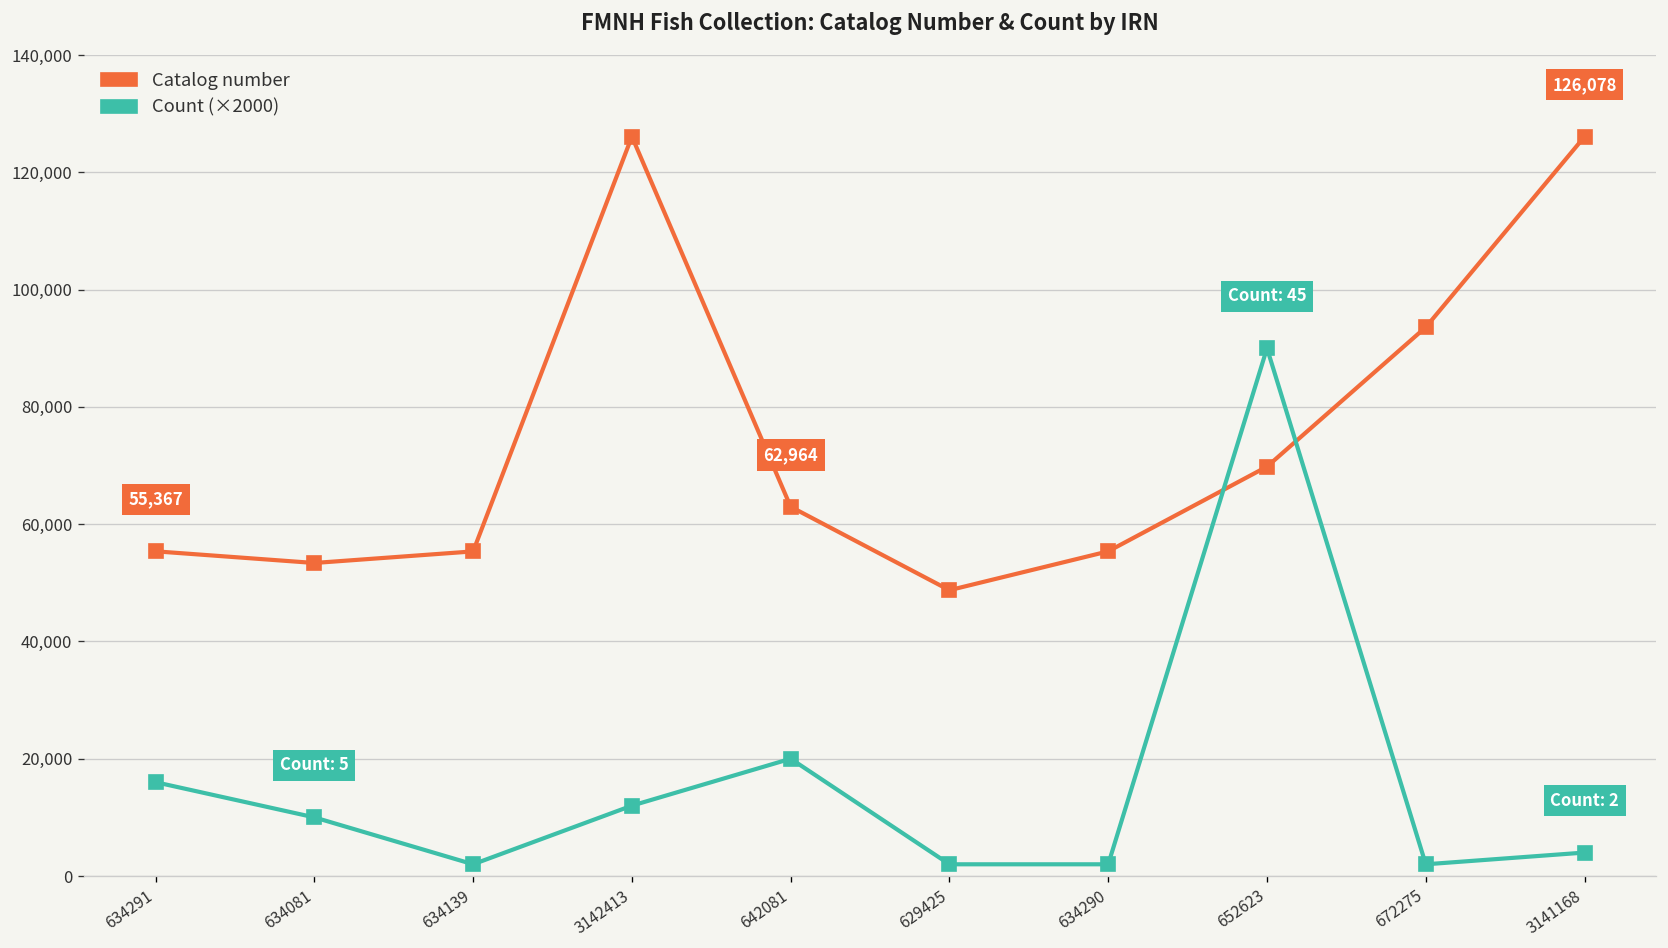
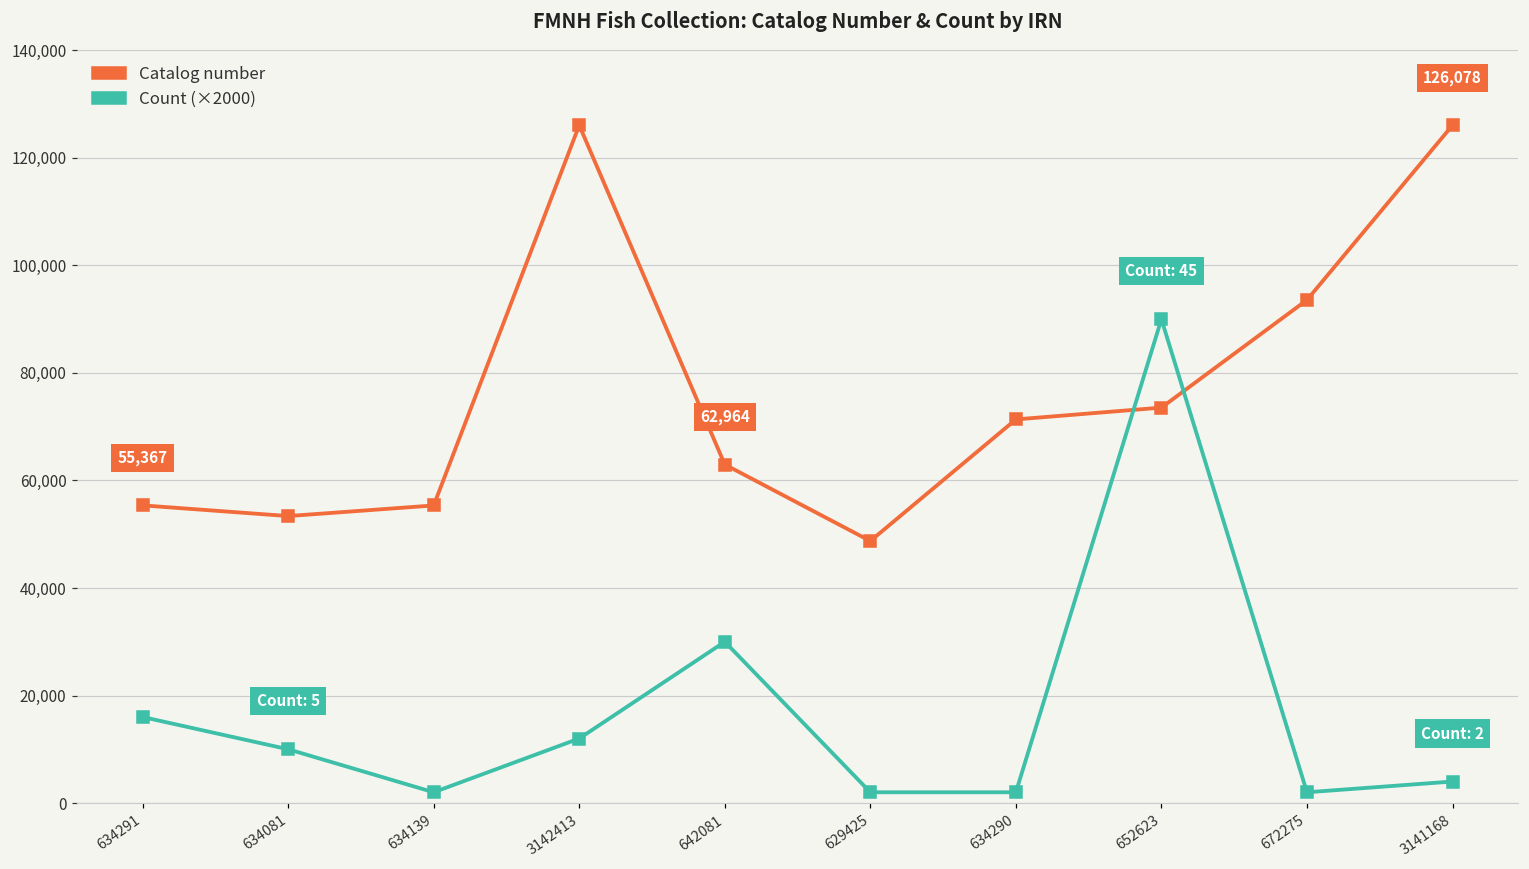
Count (×2000), 642081: 20,000 -> 30,000
Catalog number, 634290: 55,000 -> 71,000
Catalog number, 652623: 70,000 -> 74,000
